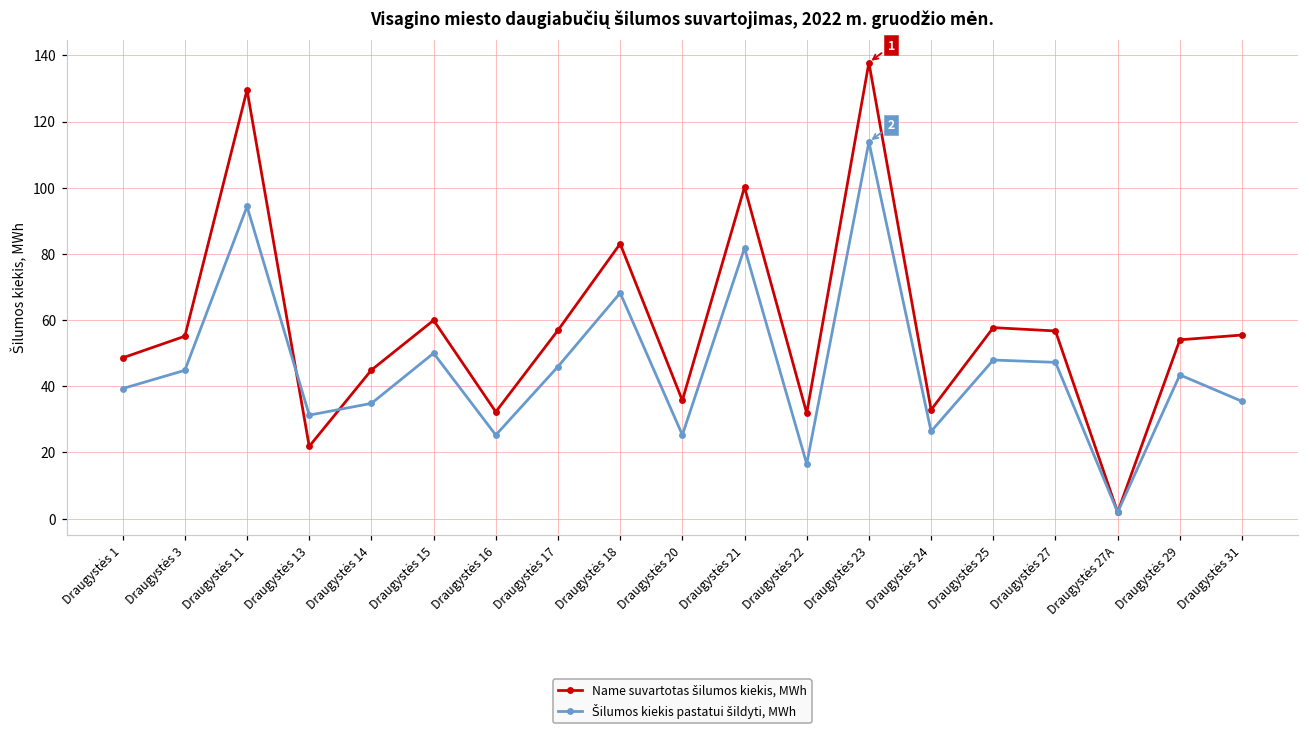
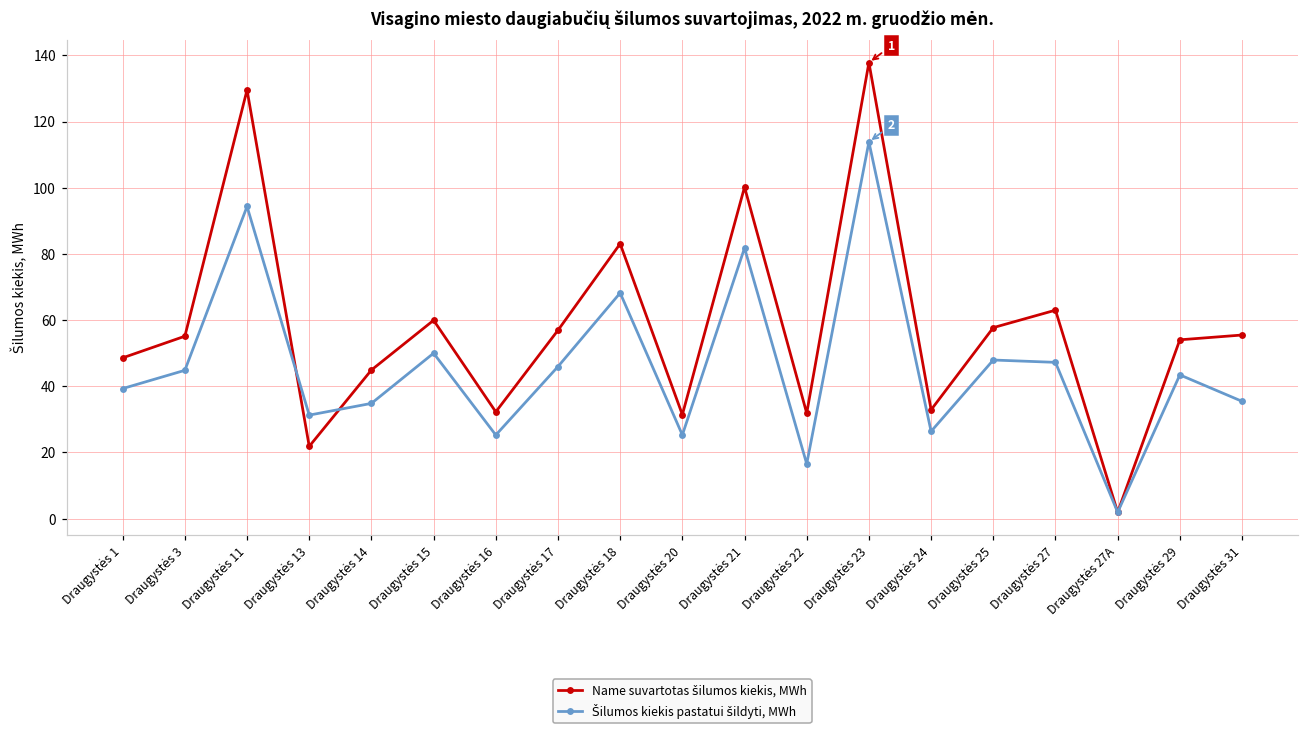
Name suvartotas šilumos kiekis, MWh, Draugystės 20: 36 -> 31
Name suvartotas šilumos kiekis, MWh, Draugystės 27: 57 -> 63
